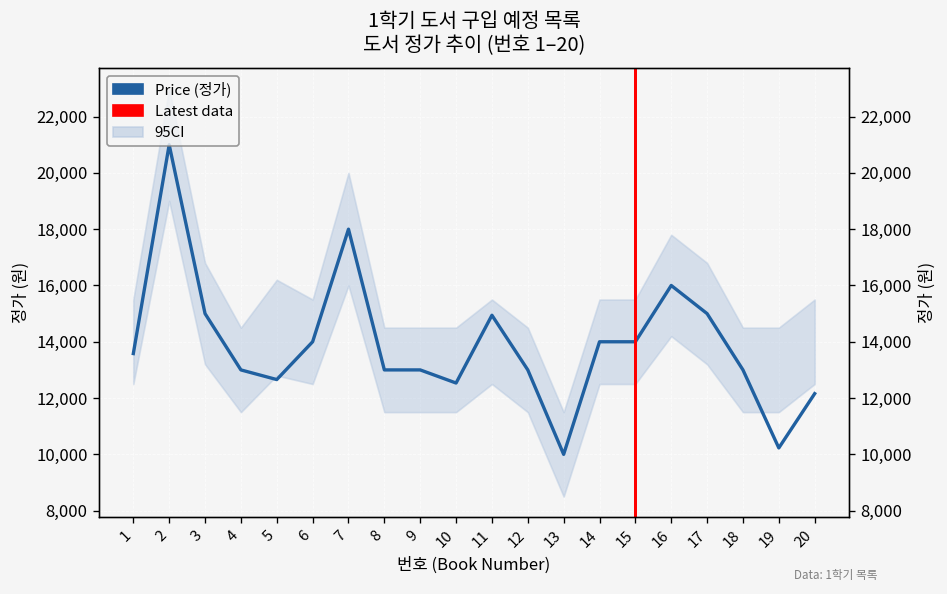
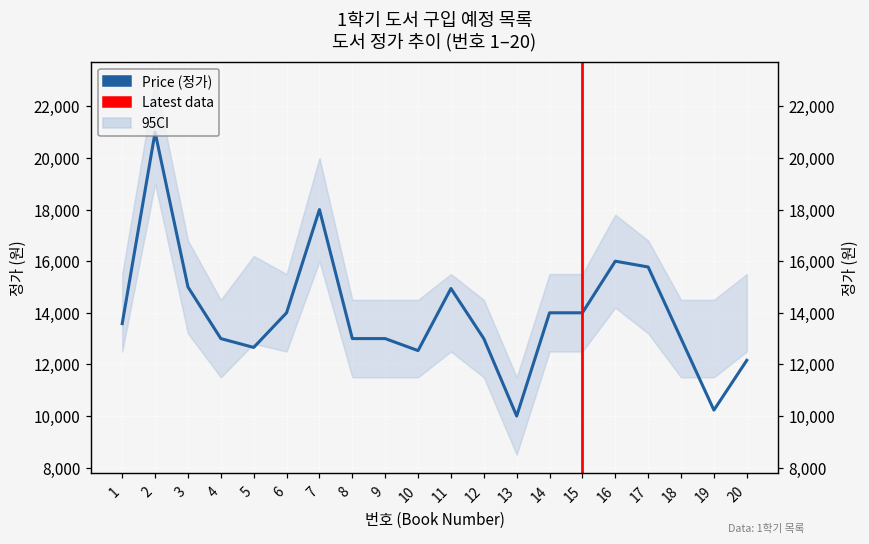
Price (정가), 17: 15,000 -> 15,800
